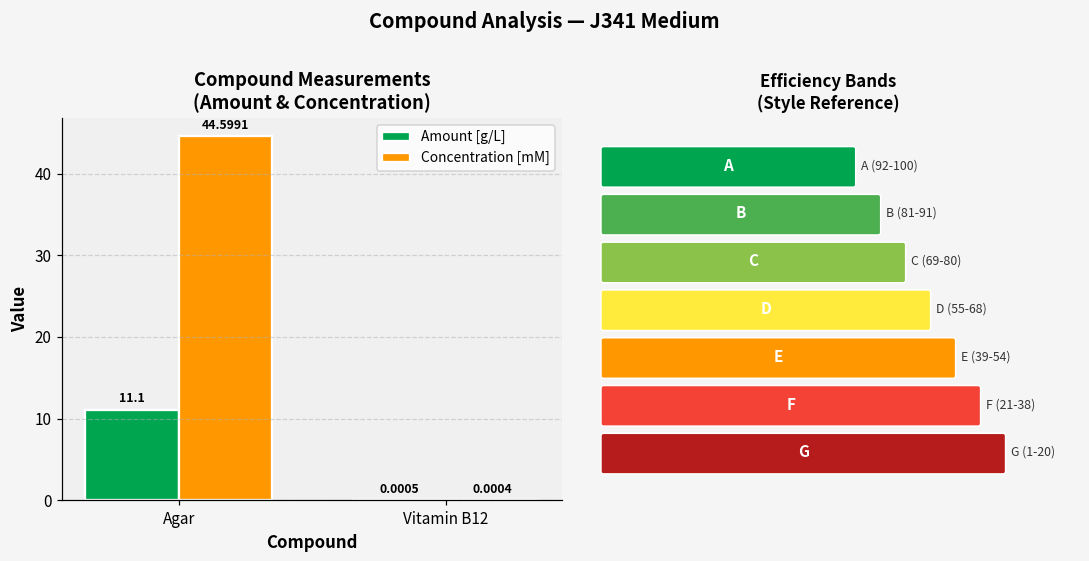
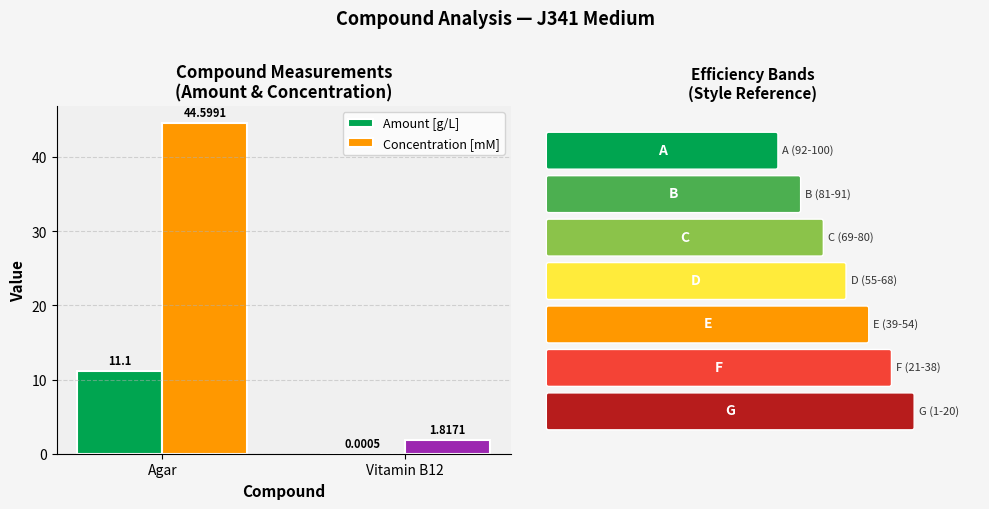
Concentration [mM], Vitamin B12: 0.0004 -> 1.8171
